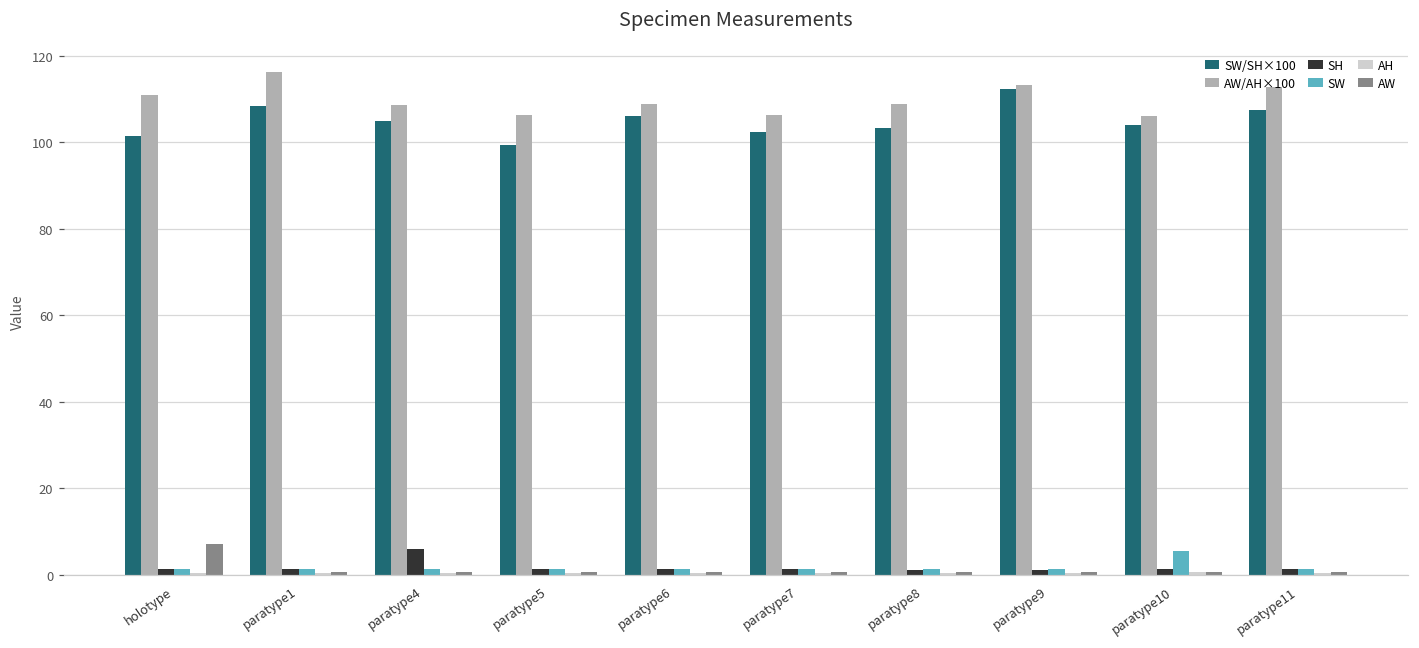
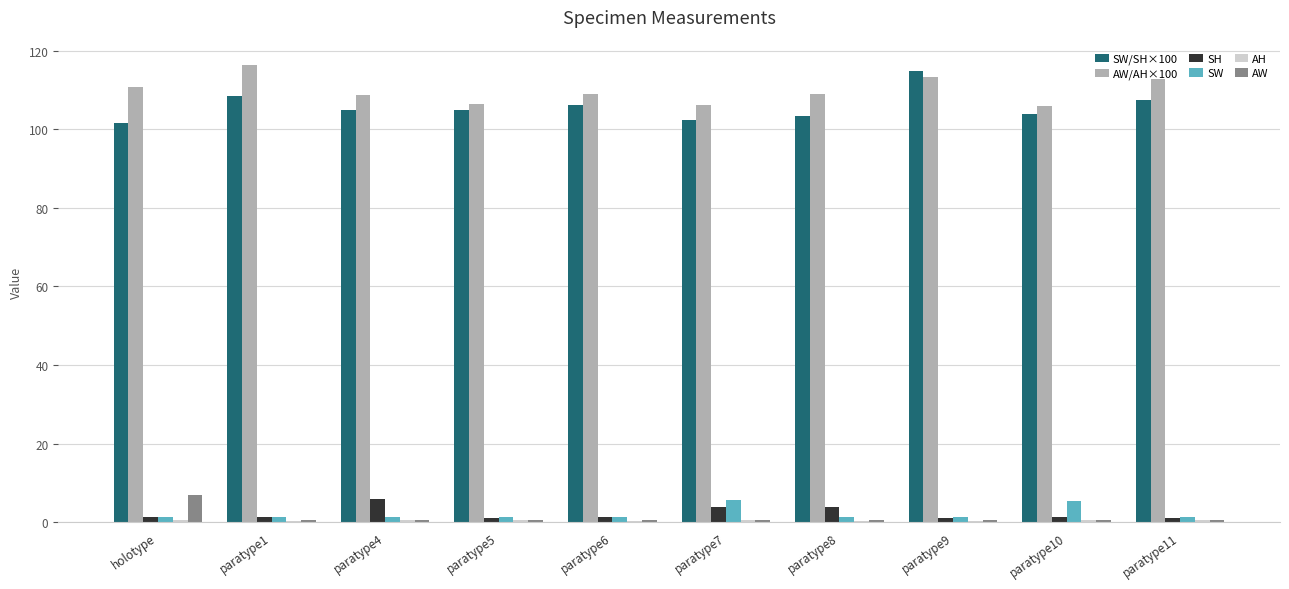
SW/SH×100, paratype5: 99 -> 105
SH, paratype7: 1 -> 4
SW, paratype7: 1 -> 6
SH, paratype8: 1 -> 4
SW/SH×100, paratype9: 112 -> 115
